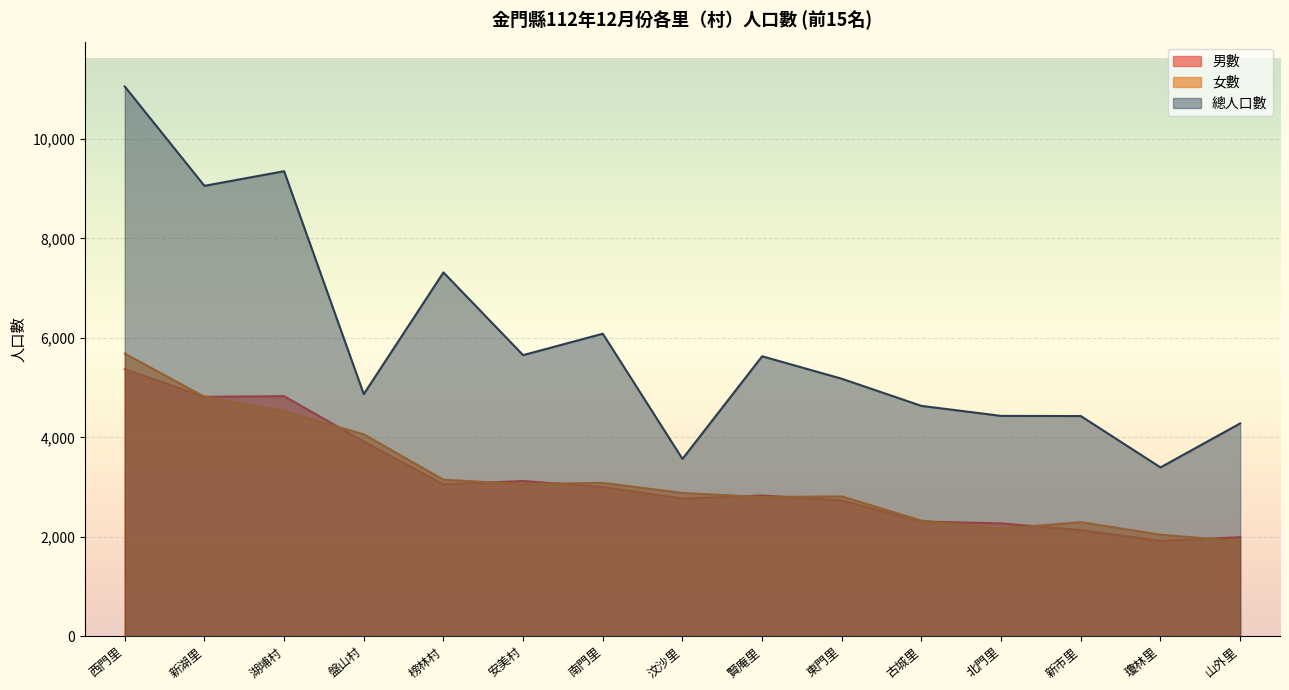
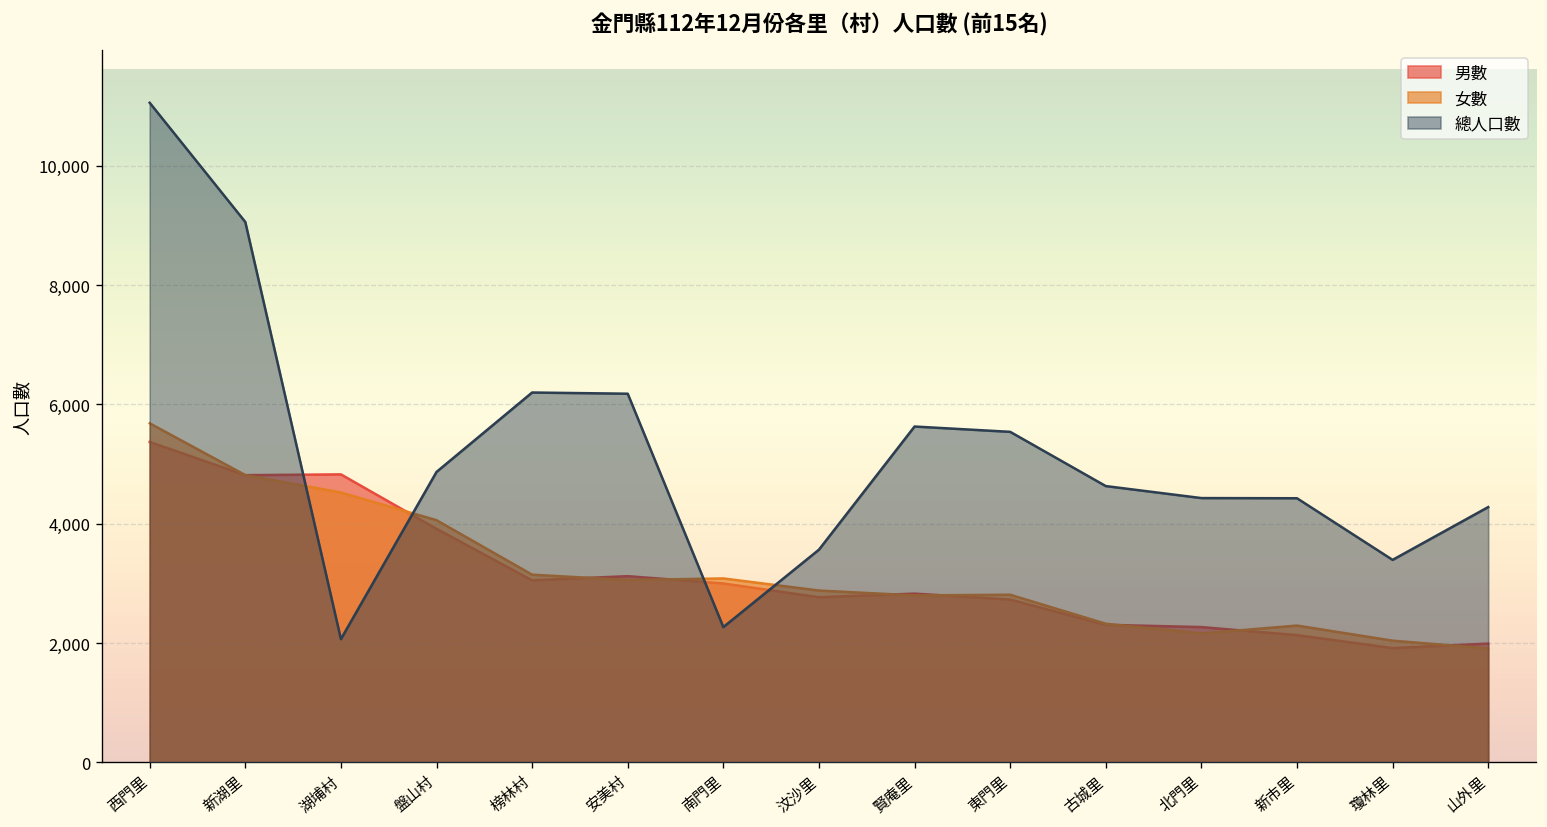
總人口數, 湖埔村: 9,400 -> 2,100
總人口數, 榜林村: 7,300 -> 6,200
總人口數, 安美村: 5,700 -> 6,200
總人口數, 南門里: 6,100 -> 2,300
總人口數, 東門里: 5,200 -> 5,500
